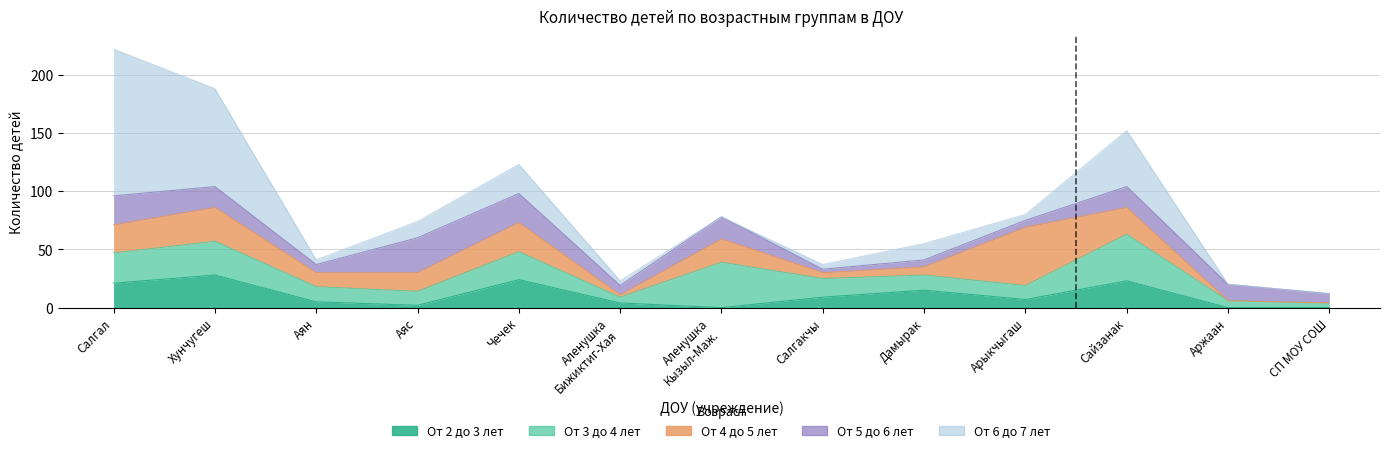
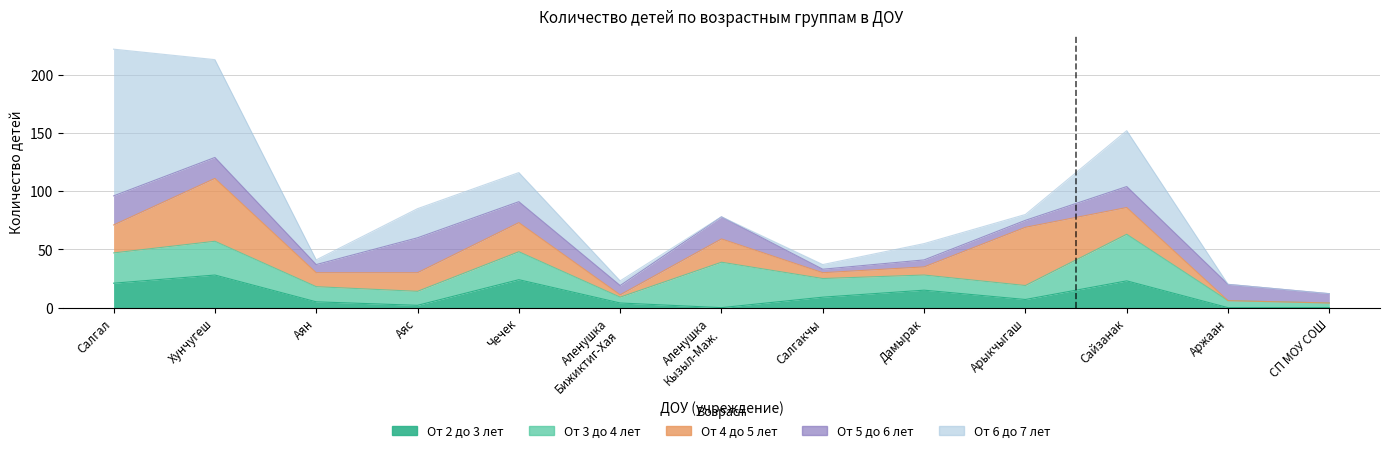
От 4 до 5 лет, Хунчугеш: 29 -> 54
От 6 до 7 лет, Аяс: 14 -> 25
От 5 до 6 лет, Чечек: 25 -> 18
